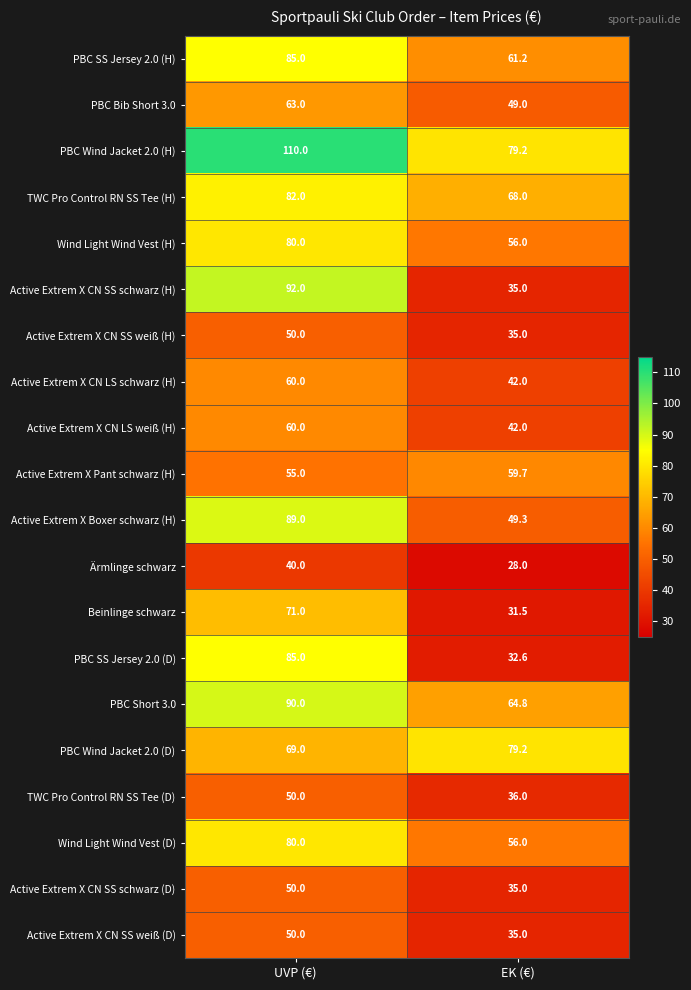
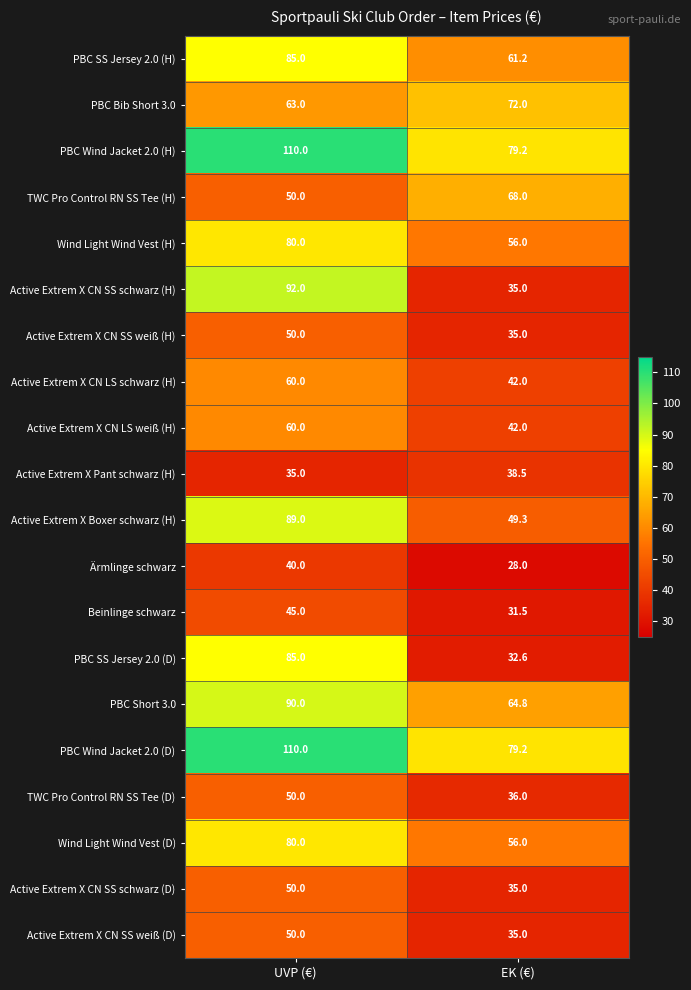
PBC Bib Short 3.0, EK (€): 49.0 -> 72.0
TWC Pro Control RN SS Tee (H), UVP (€): 82.0 -> 50.0
Active Extrem X Pant schwarz (H), UVP (€): 55.0 -> 35.0
Active Extrem X Pant schwarz (H), EK (€): 59.7 -> 38.5
Beinlinge schwarz, UVP (€): 71.0 -> 45.0
PBC Wind Jacket 2.0 (D), UVP (€): 69.0 -> 110.0
